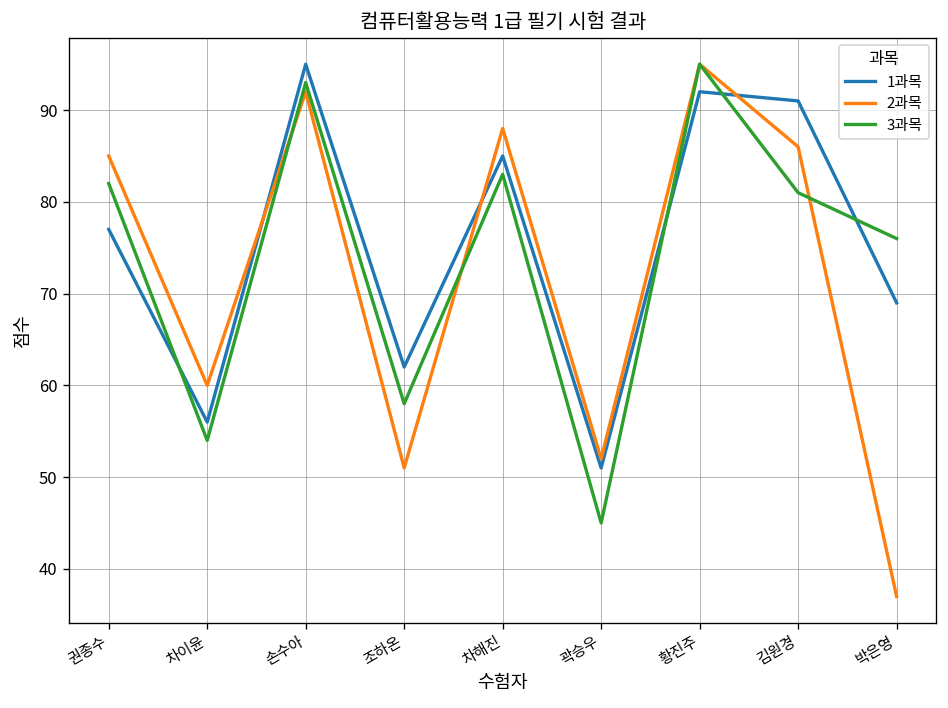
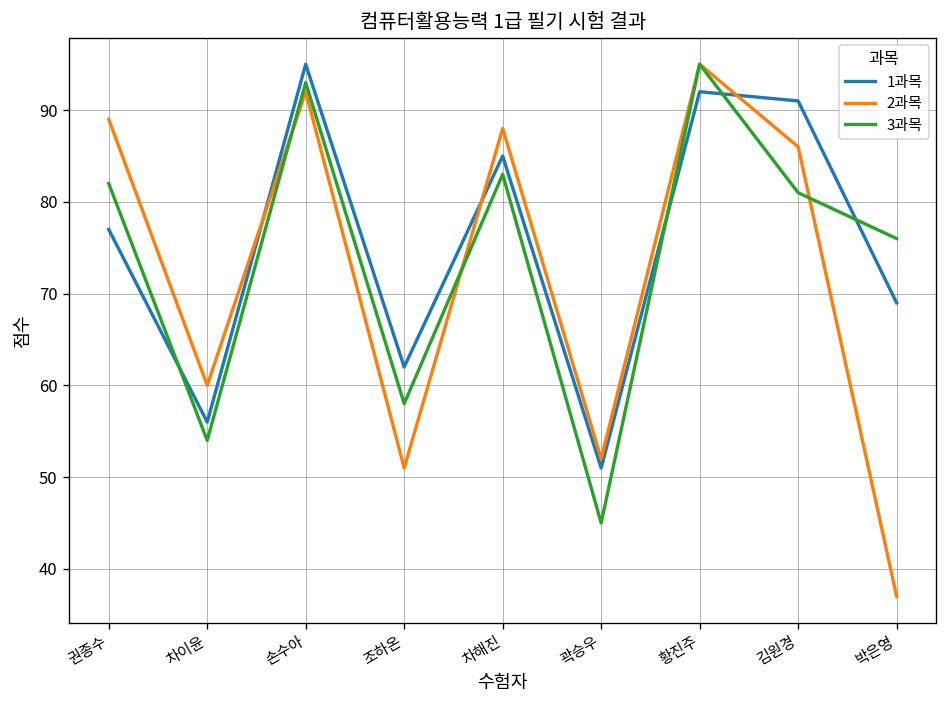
2과목, 권종수: 85 -> 89
